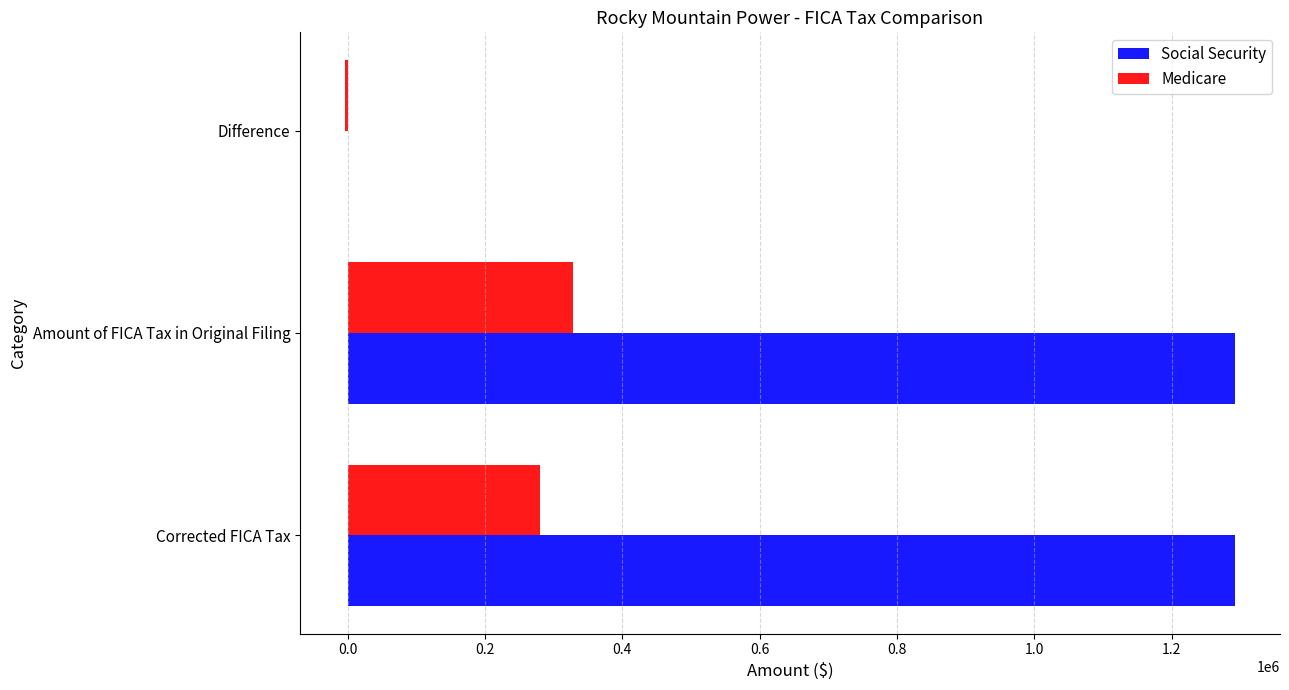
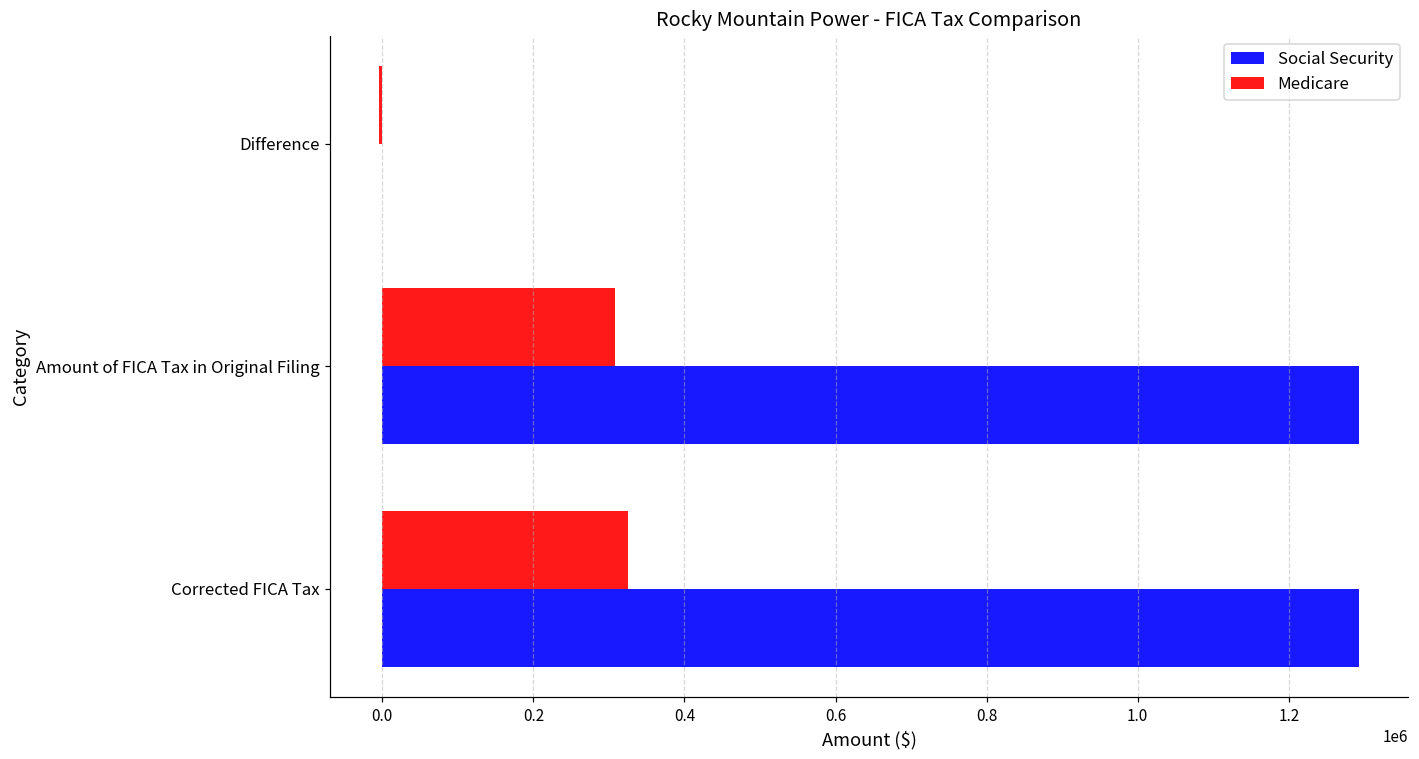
Medicare, Amount of FICA Tax in Original Filing: 330000 -> 310000
Medicare, Corrected FICA Tax: 280000 -> 320000
